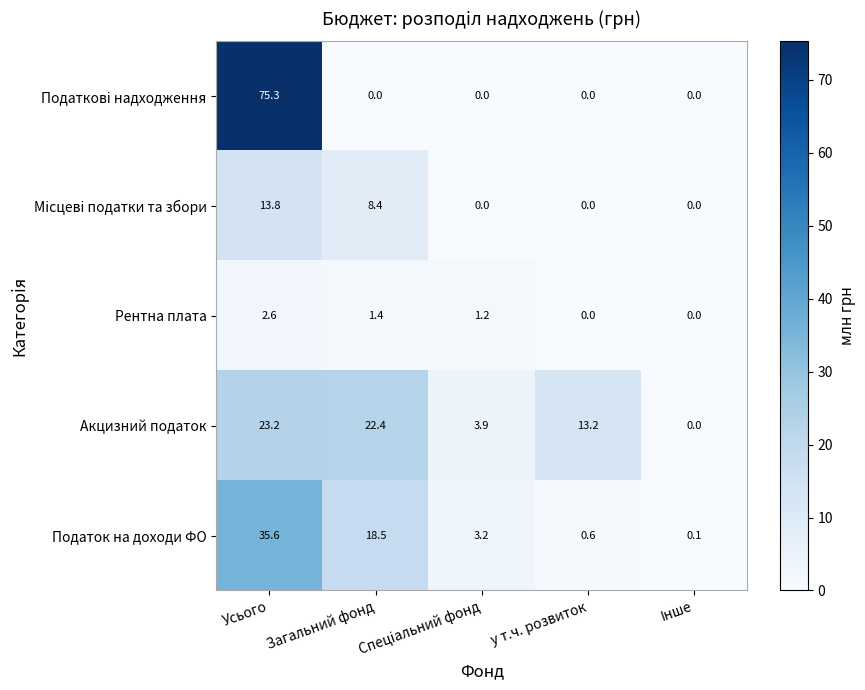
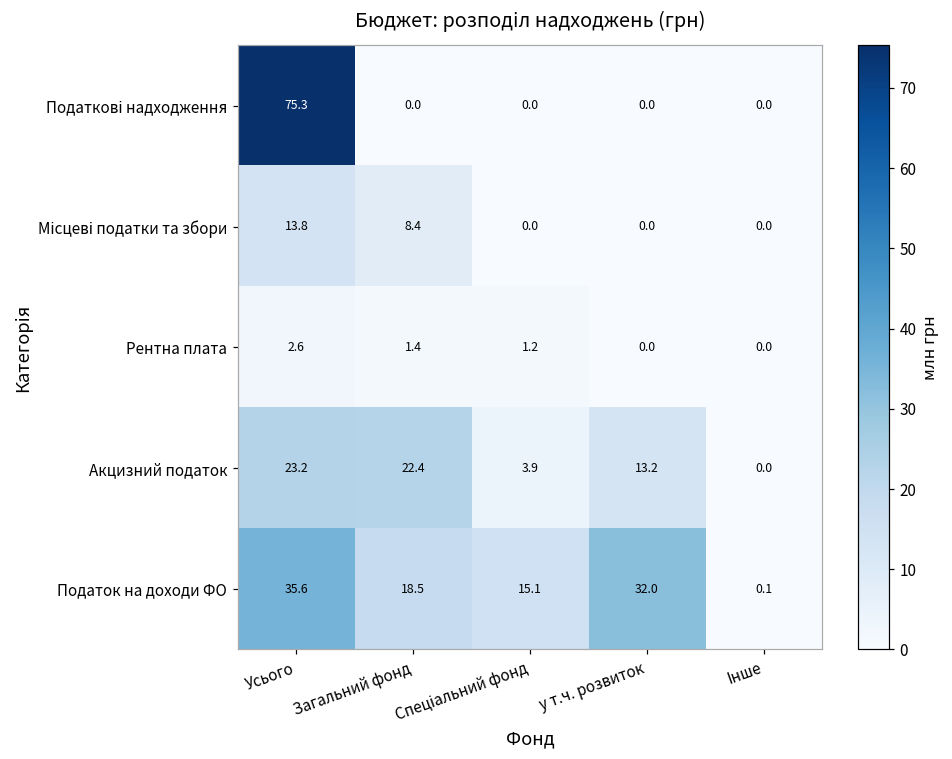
Податок на доходи ФО, Спеціальний фонд: 3.2 -> 15.1
Податок на доходи ФО, у т.ч. розвиток: 0.6 -> 32.0
